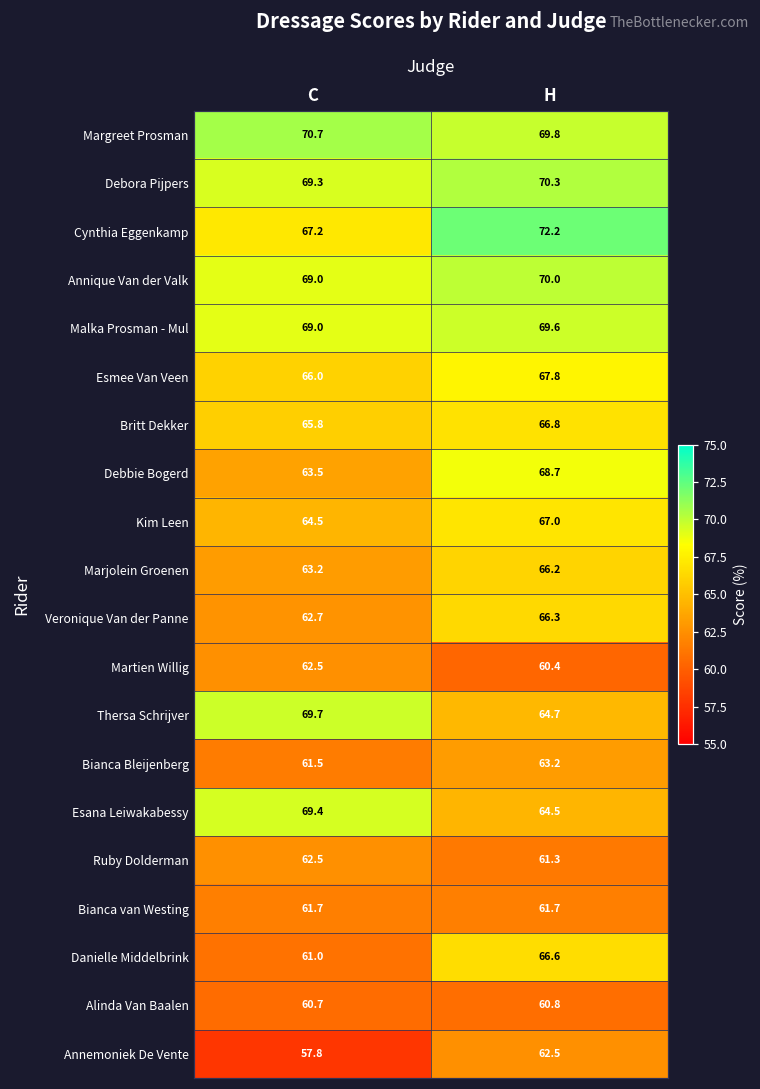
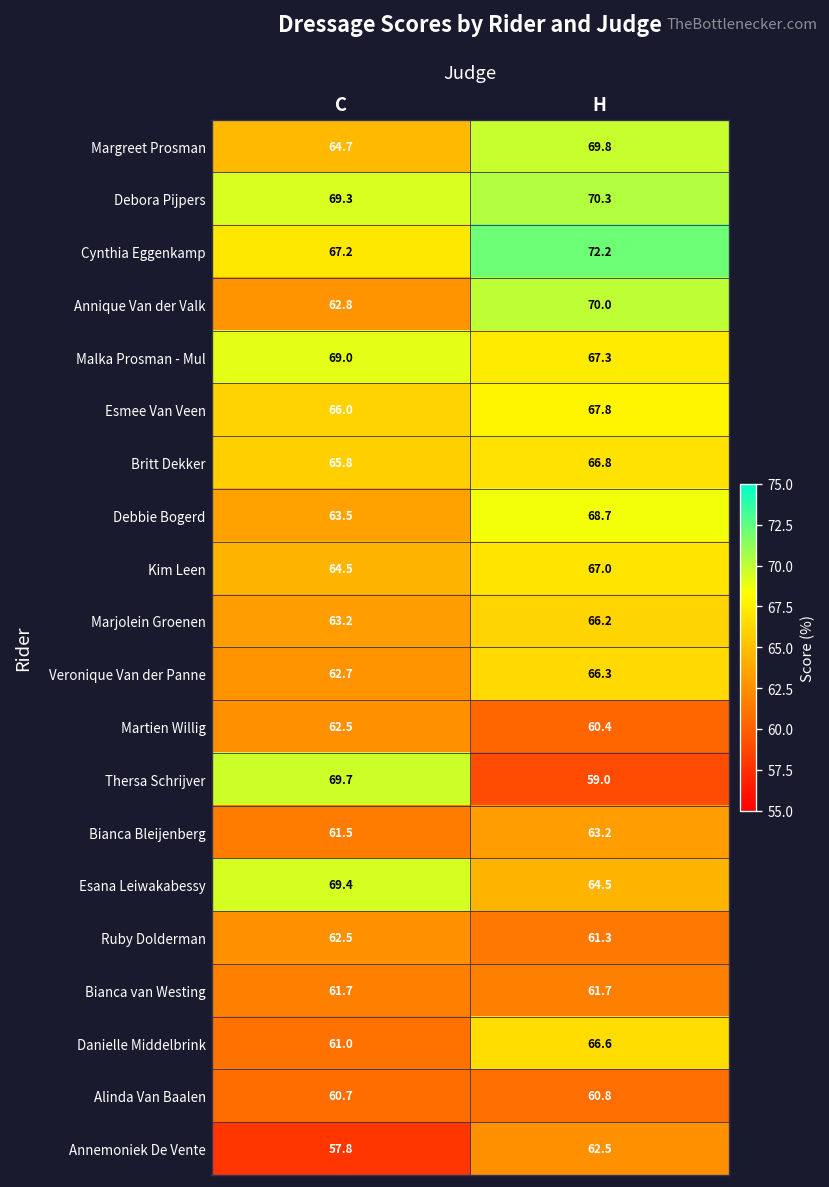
Margreet Prosman, C: 70.7 -> 64.7
Annique Van der Valk, C: 69.0 -> 62.8
Malka Prosman - Mul, H: 69.6 -> 67.3
Thersa Schrijver, H: 64.7 -> 59.0
